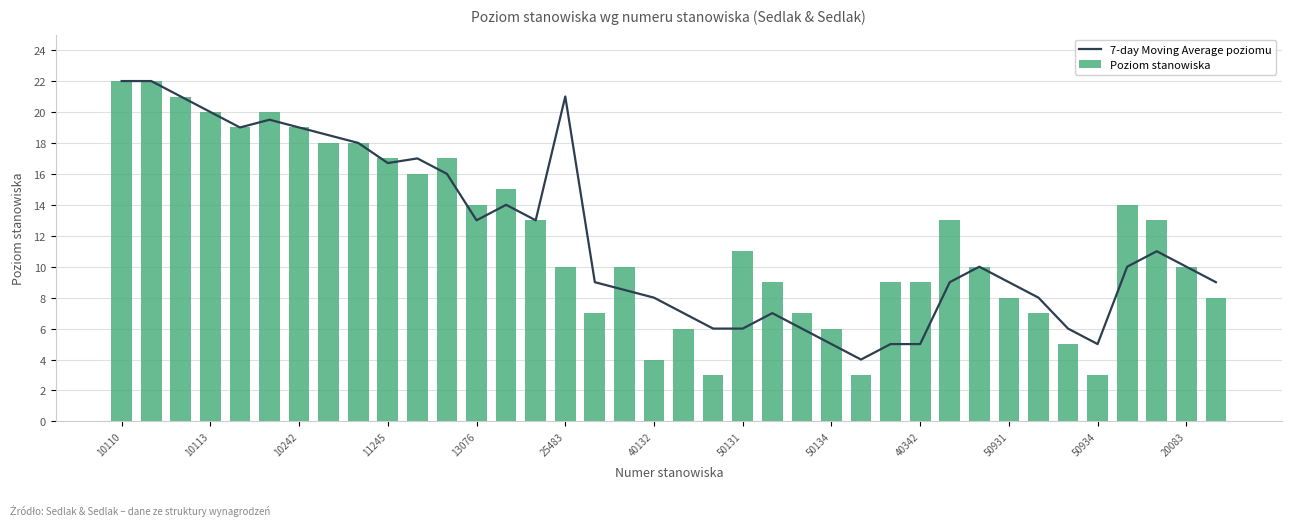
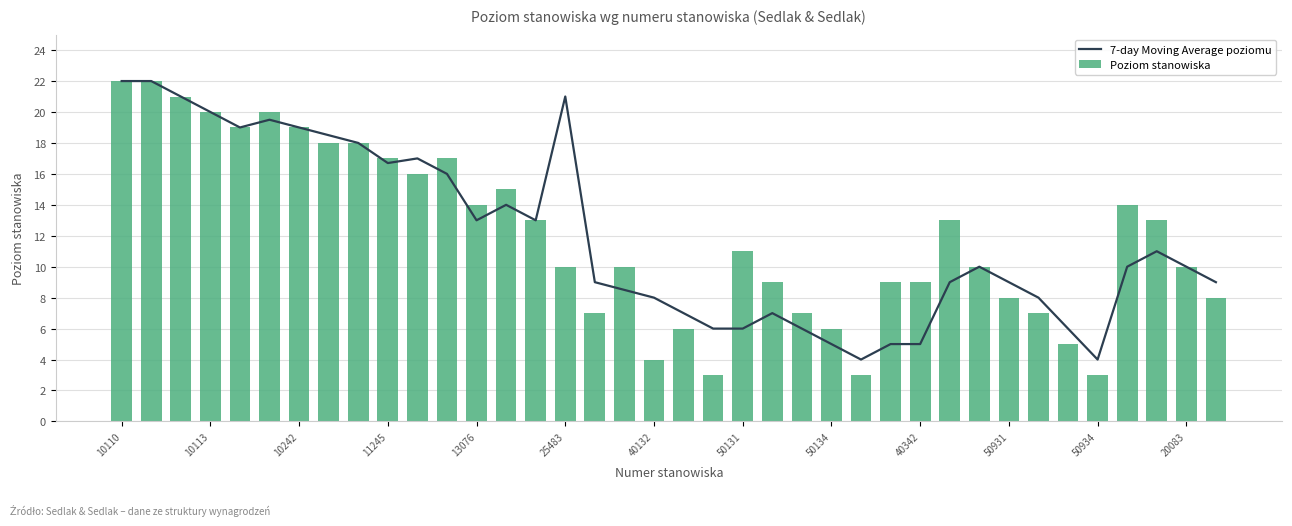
7-day Moving Average poziomu, 50934: 5 -> 4
